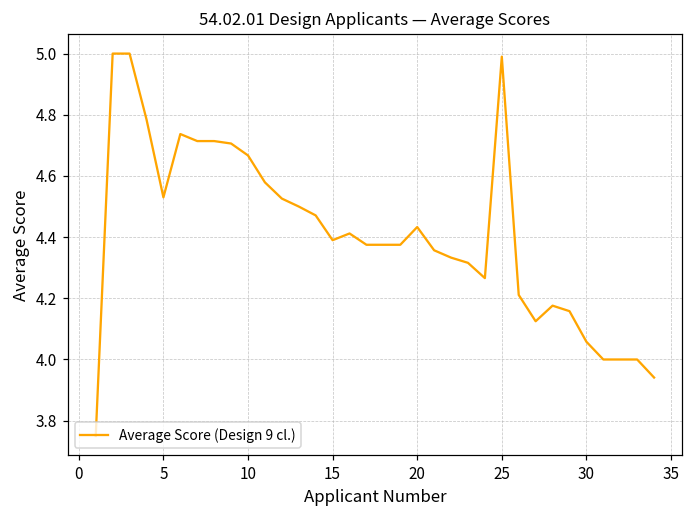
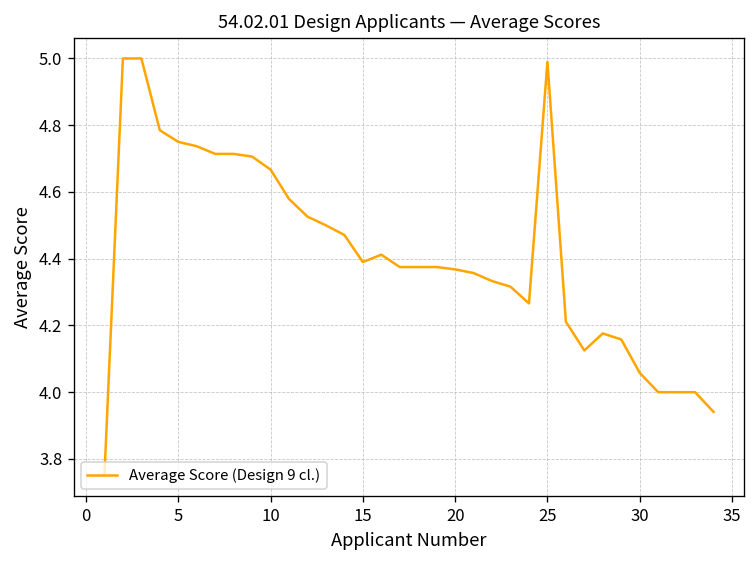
5: 4.53 -> 4.75
20: 4.43 -> 4.37
